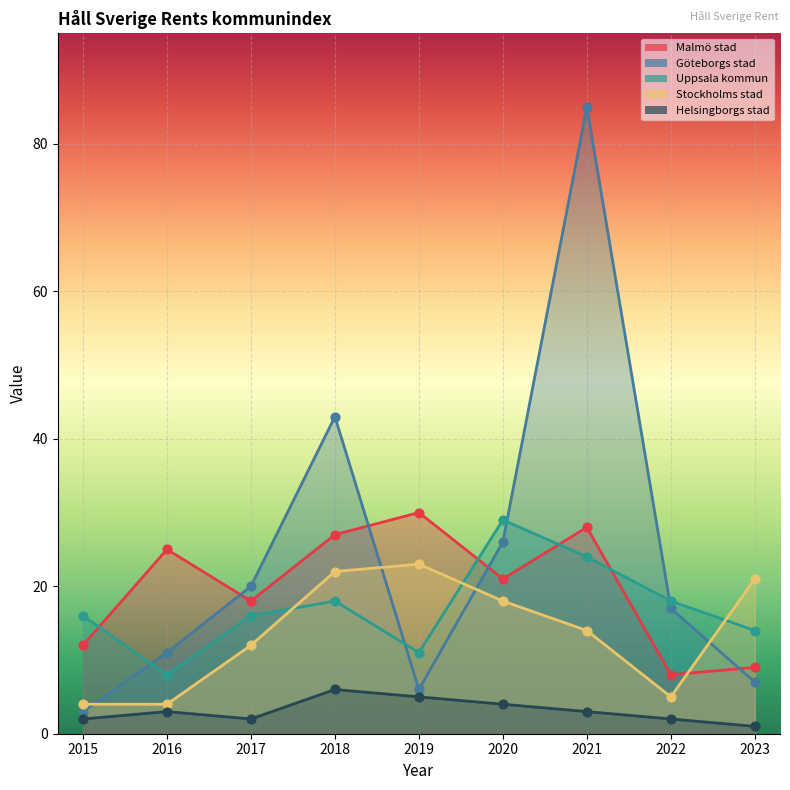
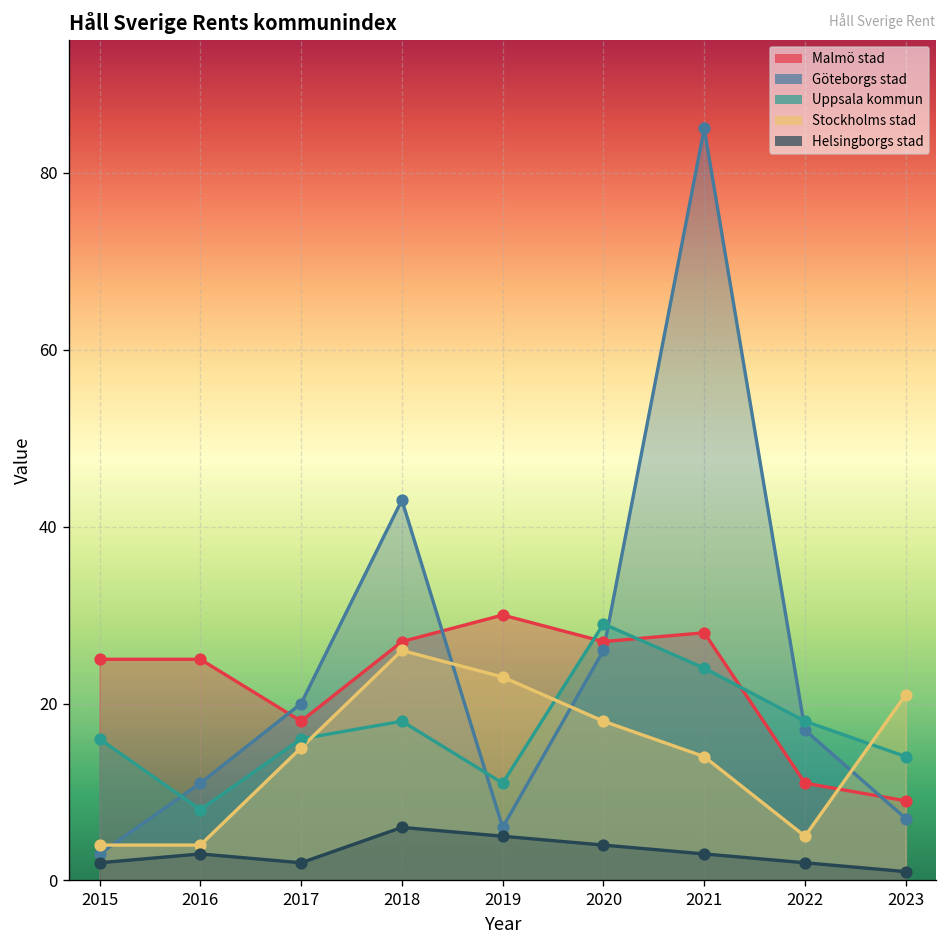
Malmö stad, 2015: 12 -> 25
Stockholms stad, 2017: 12 -> 15
Stockholms stad, 2018: 22 -> 26
Malmö stad, 2020: 21 -> 27
Malmö stad, 2022: 8 -> 11
